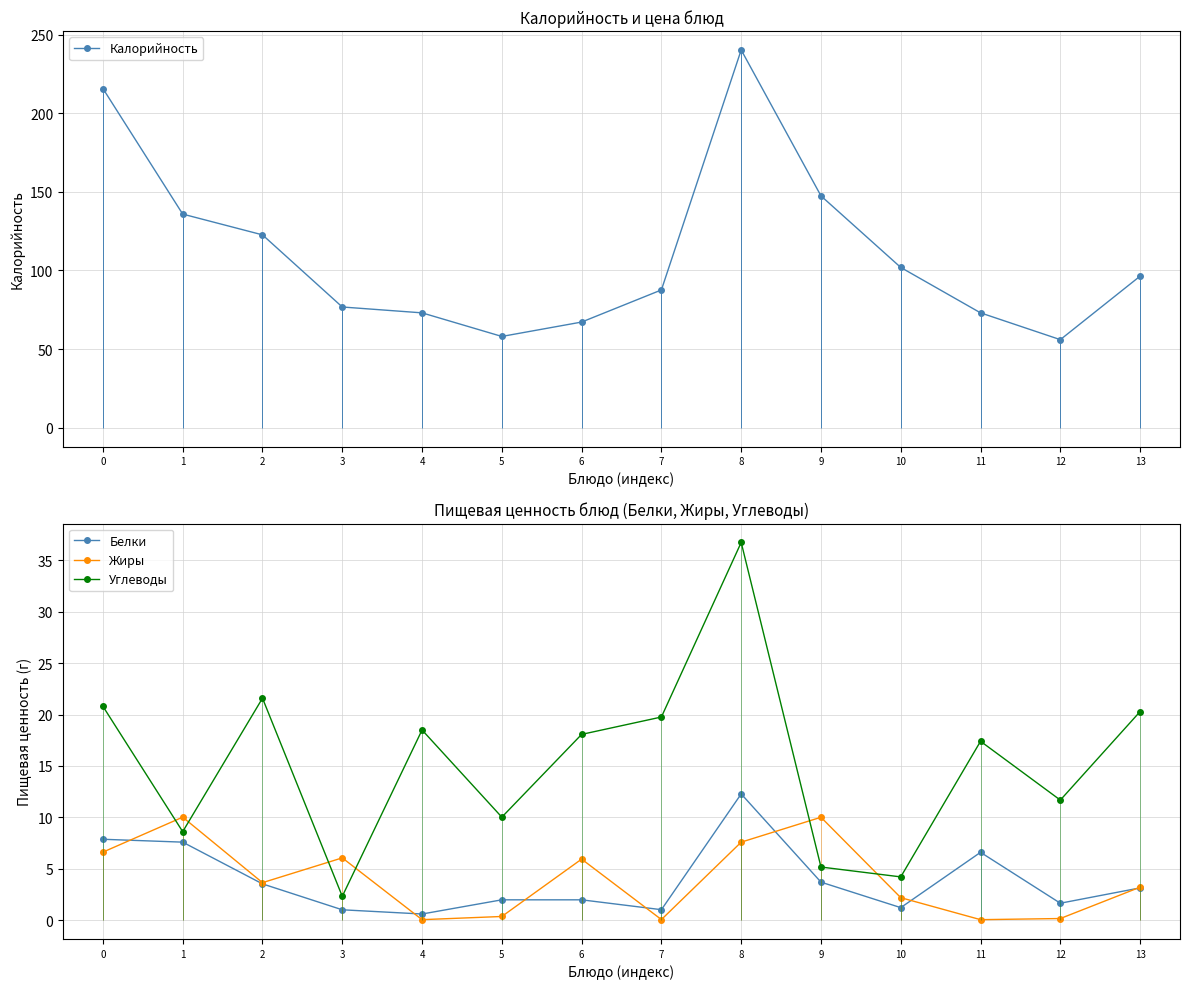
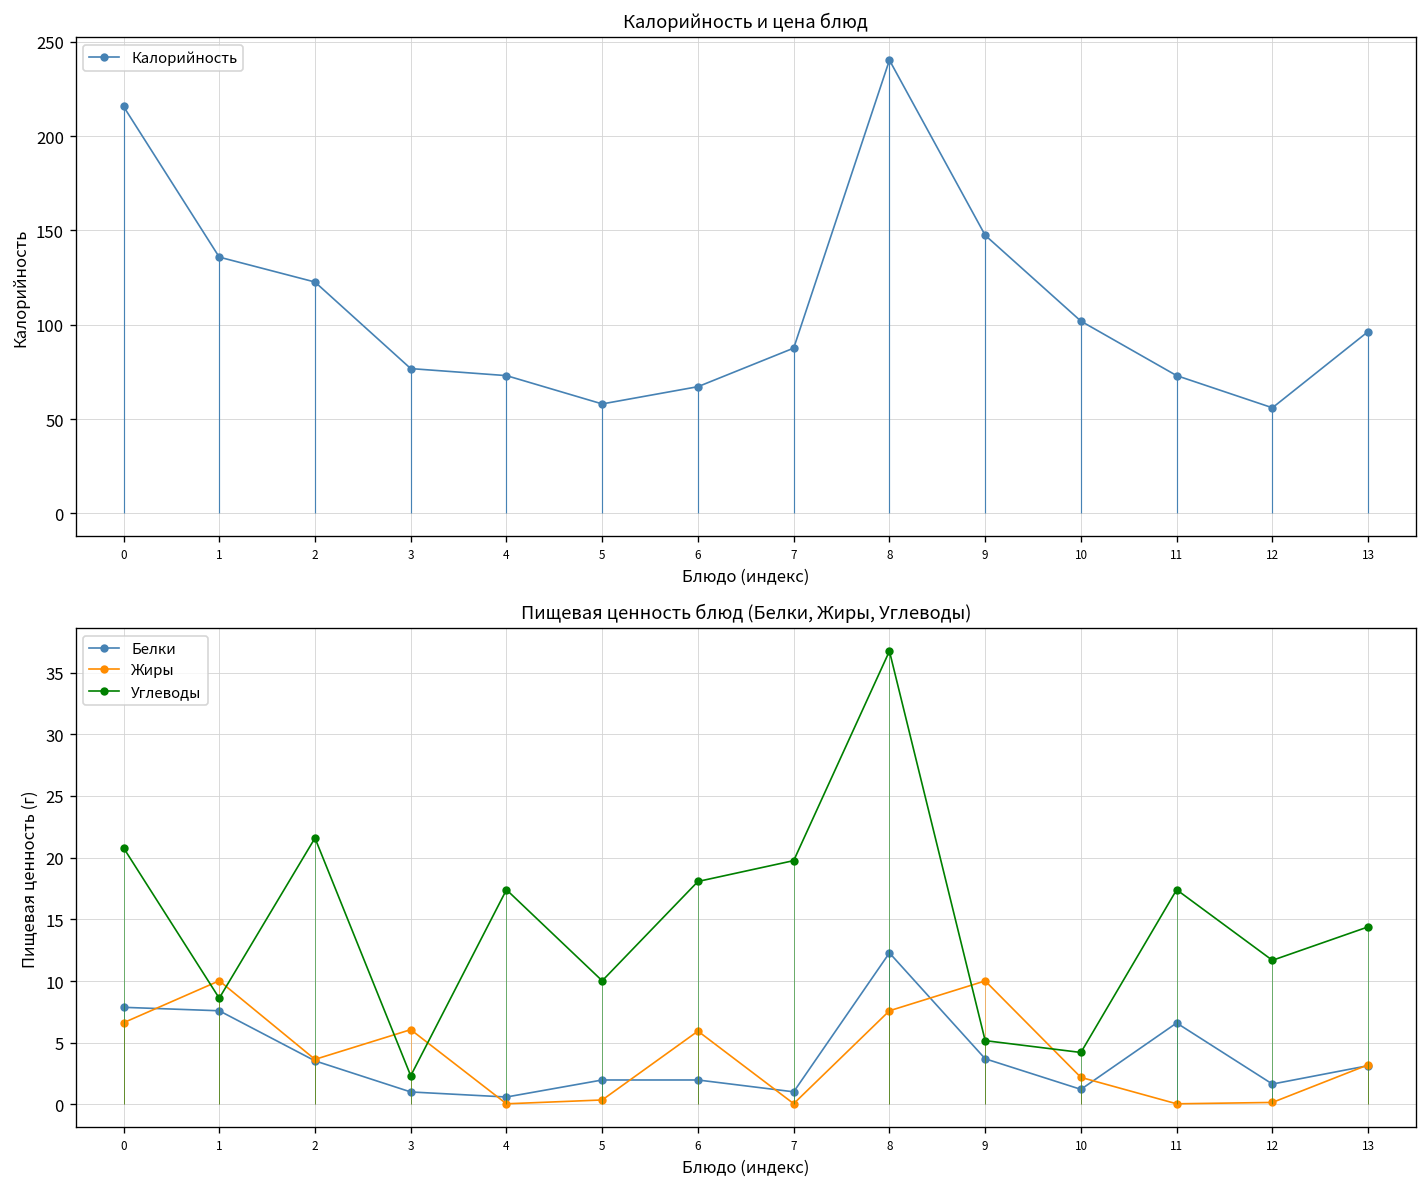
Пищевая ценность блюд (Белки, Жиры, Углеводы), Углеводы, 4: 18.5 -> 17.4
Пищевая ценность блюд (Белки, Жиры, Углеводы), Углеводы, 13: 20.3 -> 14.4
